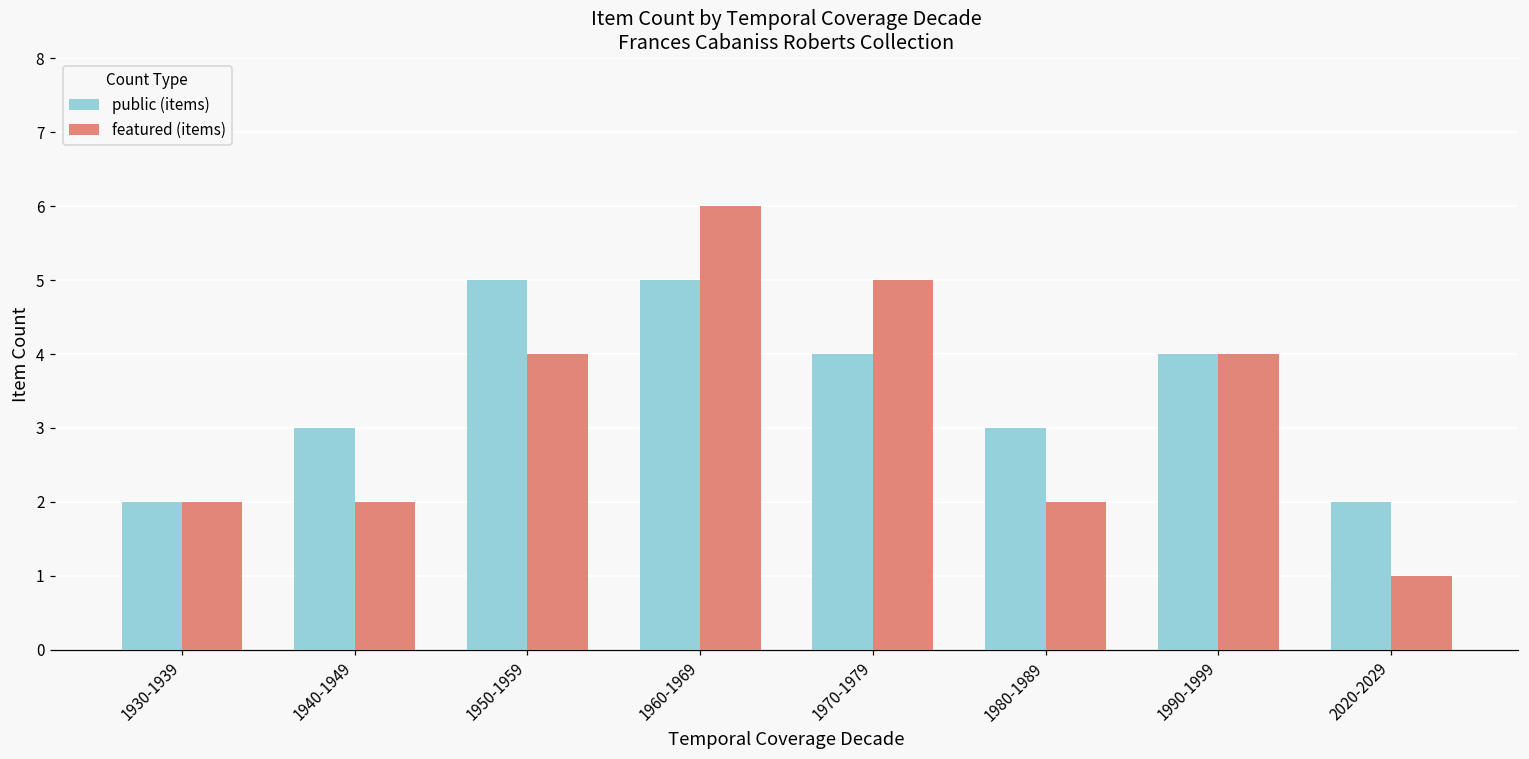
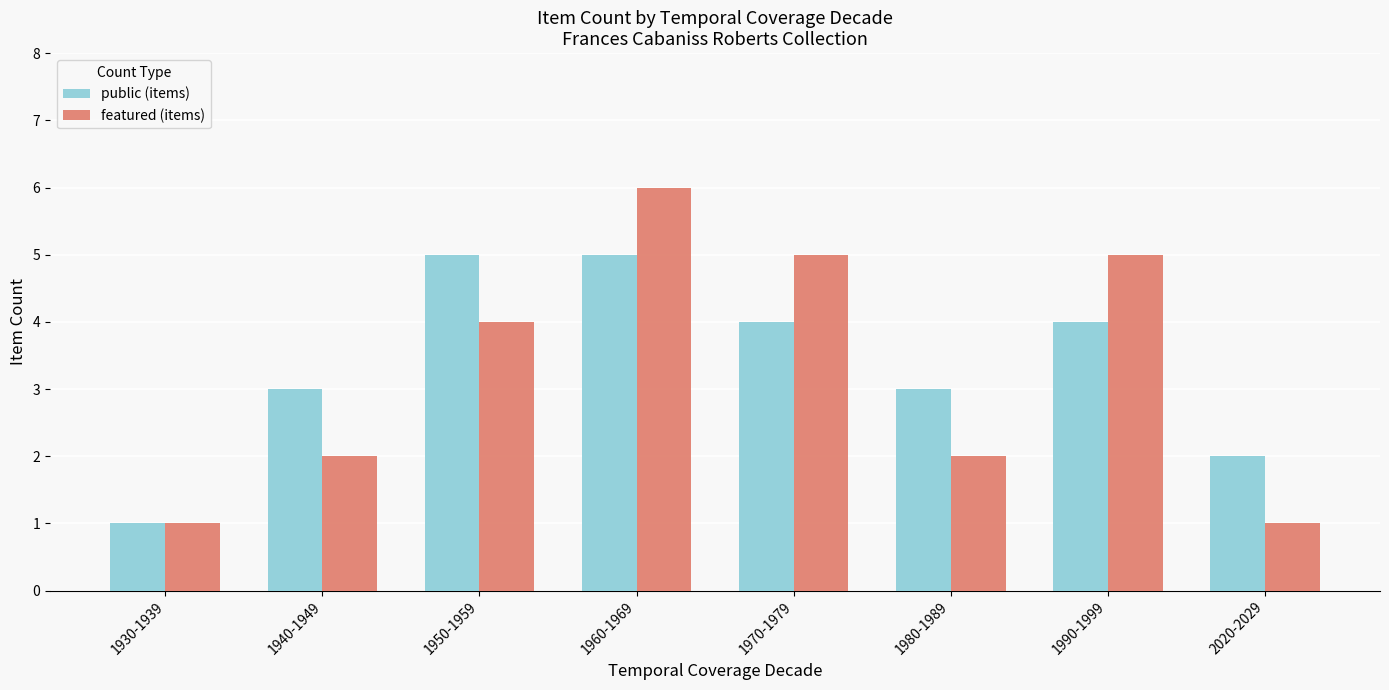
public (items), 1930-1939: 2 -> 1
featured (items), 1930-1939: 2 -> 1
featured (items), 1990-1999: 4 -> 5
